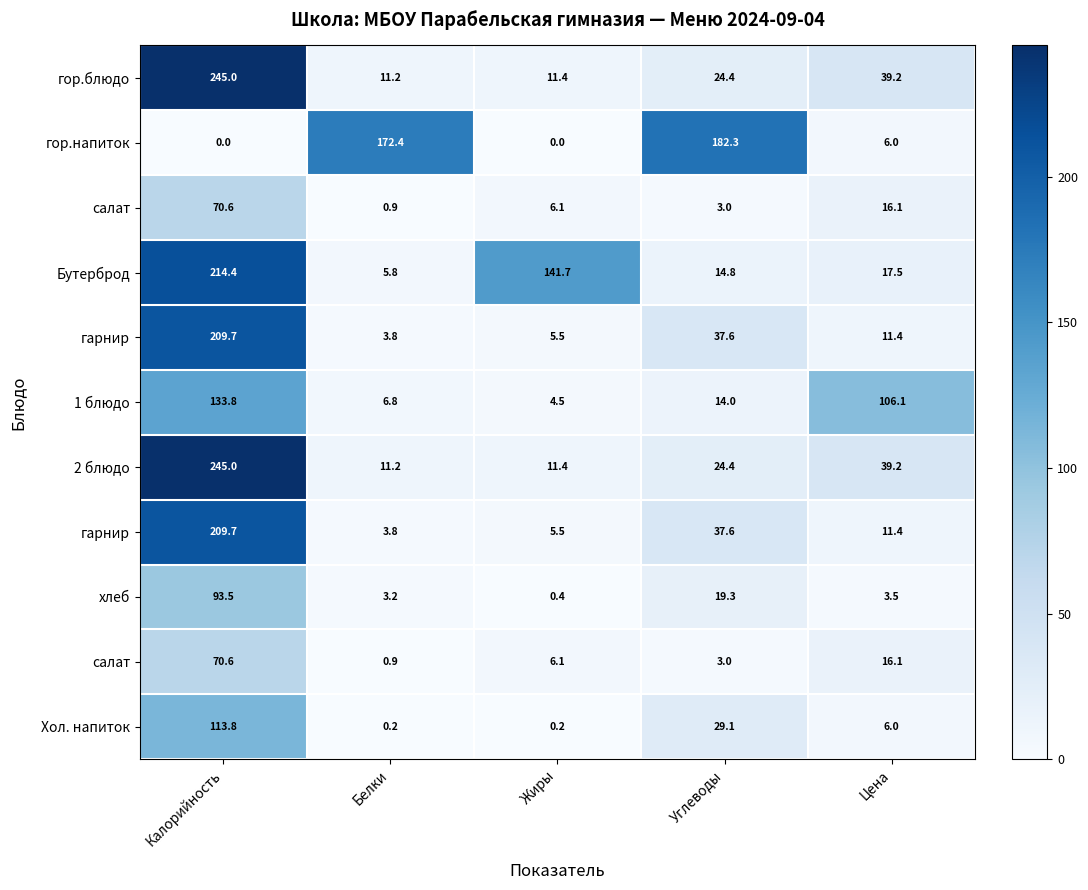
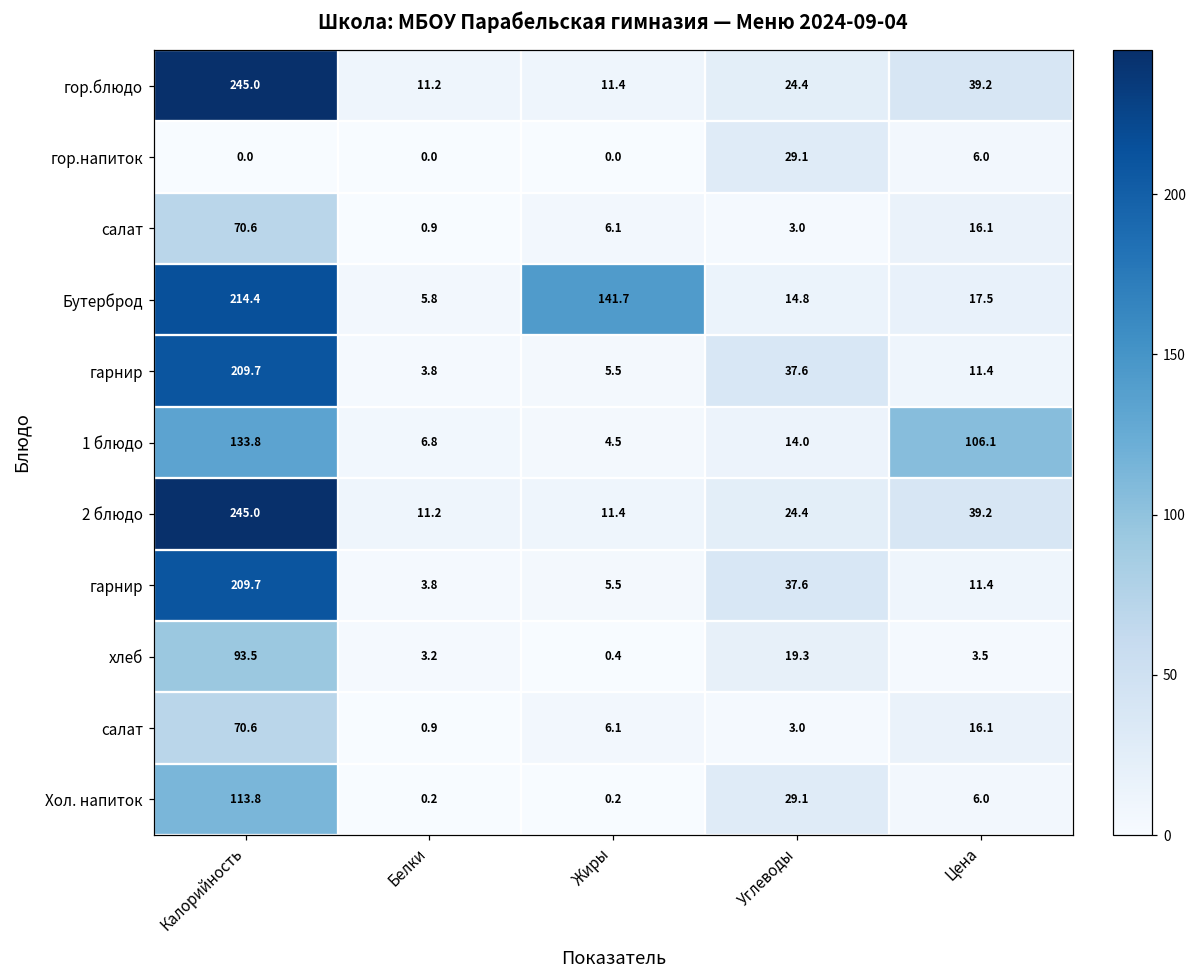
гор.напиток, Белки: 172.4 -> 0.0
гор.напиток, Углеводы: 182.3 -> 29.1
